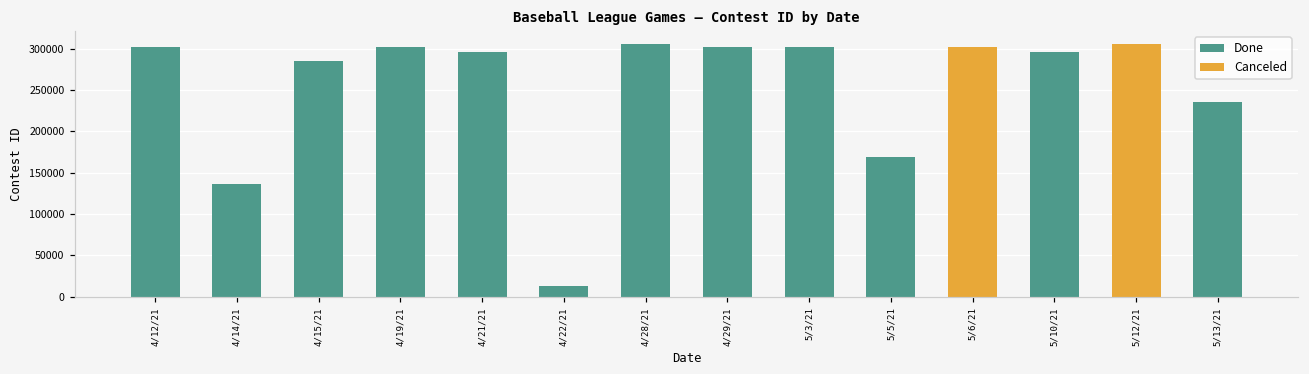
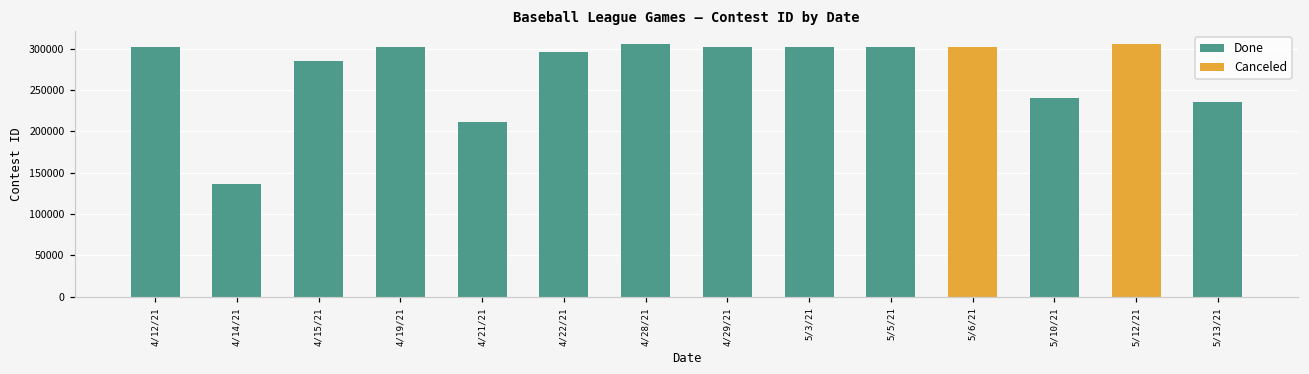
Done, 4/21/21: 300000 -> 210000
Done, 4/22/21: 10000 -> 300000
Done, 5/5/21: 170000 -> 300000
Done, 5/10/21: 300000 -> 240000
